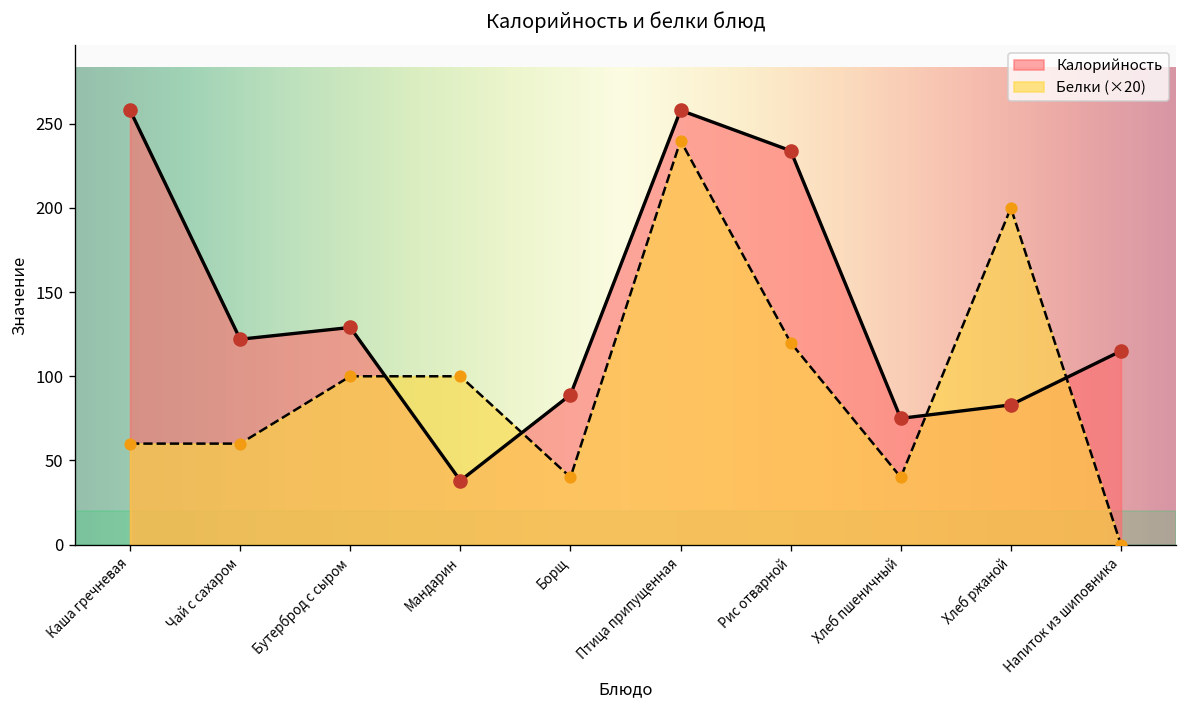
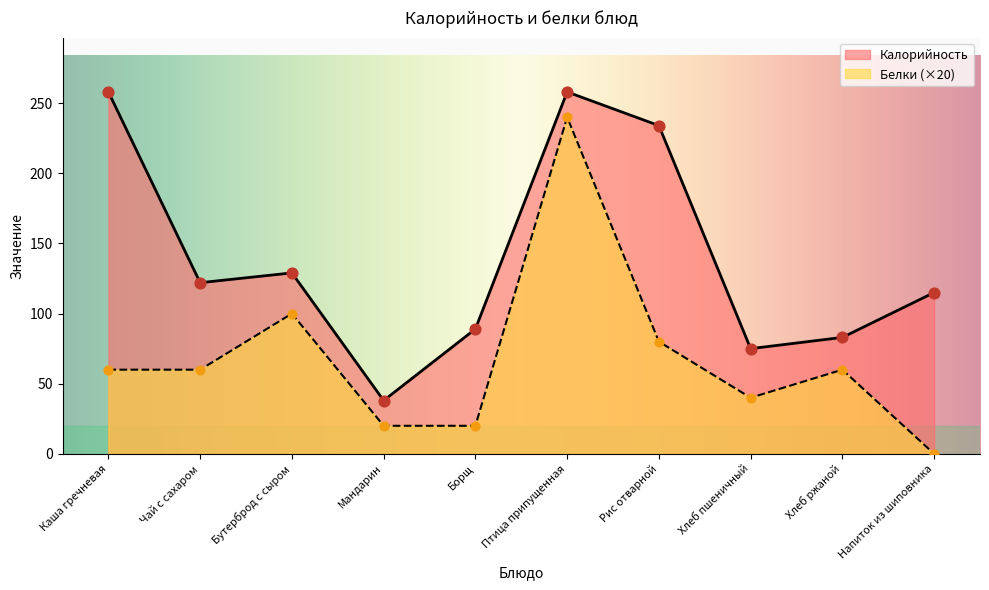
Белки (×20), Мандарин: 100 -> 20
Белки (×20), Борщ: 40 -> 20
Белки (×20), Рис отварной: 120 -> 80
Белки (×20), Хлеб ржаной: 200 -> 60
